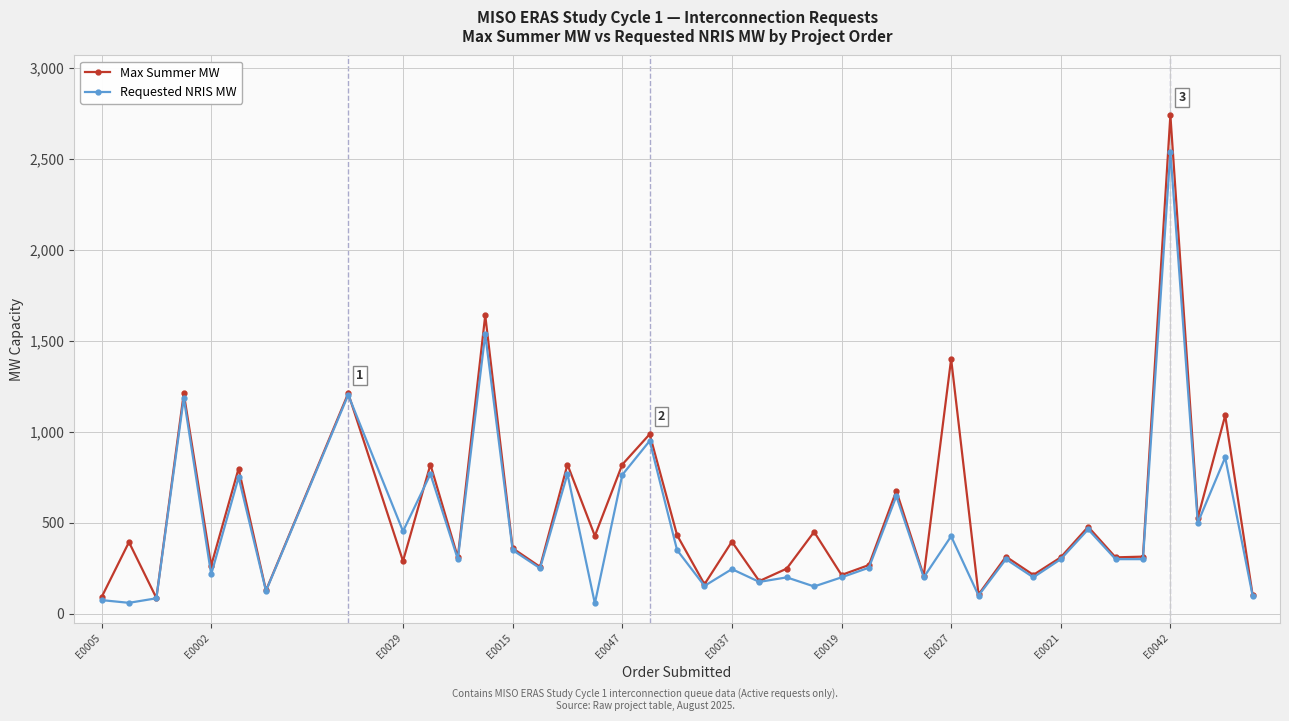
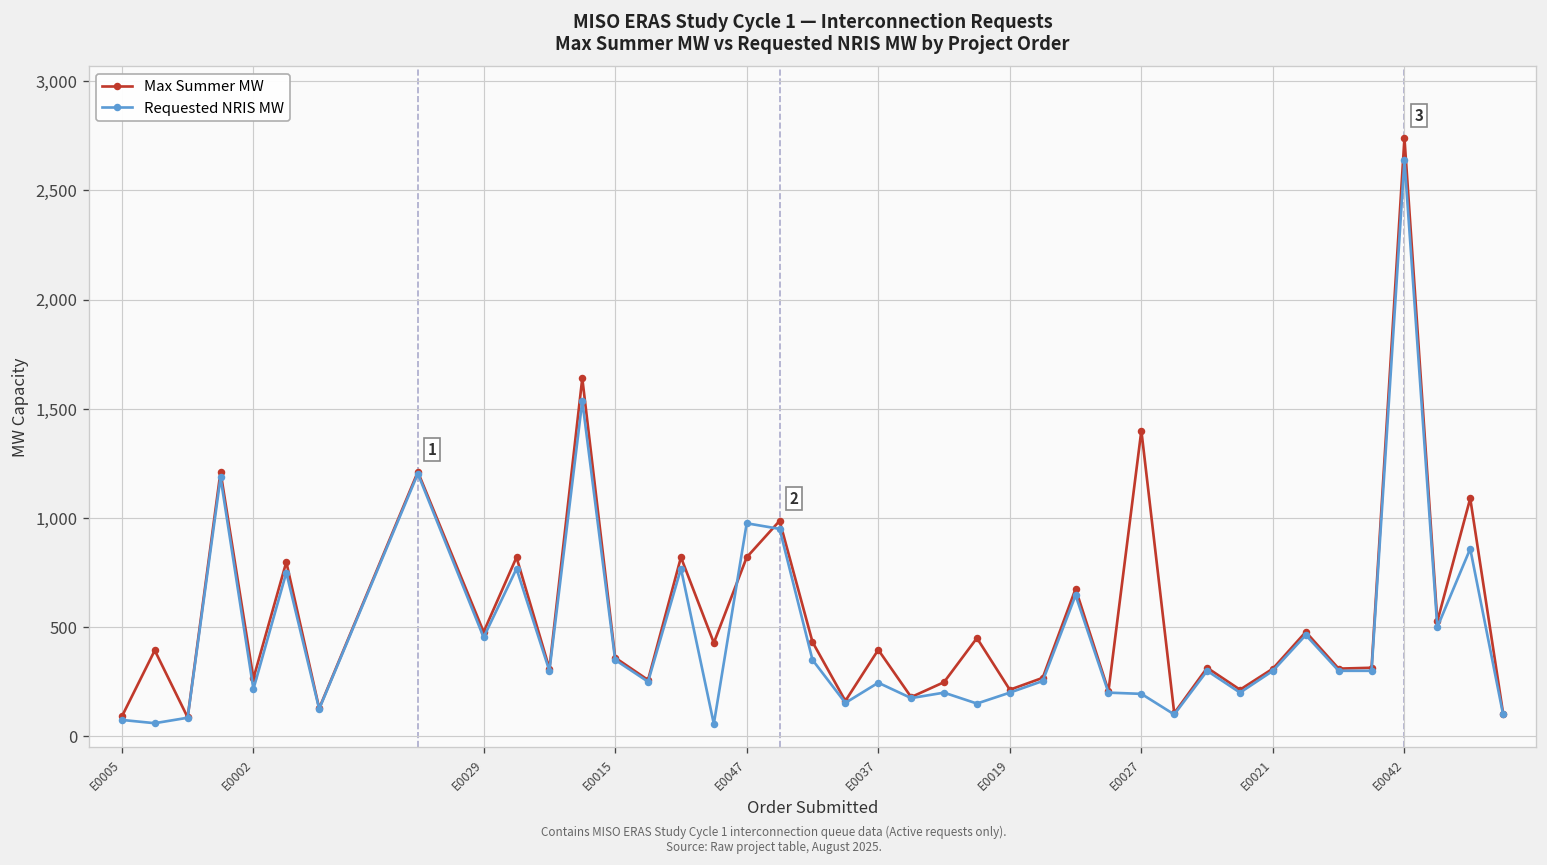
Max Summer MW, E0029: 290 -> 480
Requested NRIS MW, E0047: 760 -> 980
Requested NRIS MW, E0027: 430 -> 190
Requested NRIS MW, E0042: 2,540 -> 2,640
